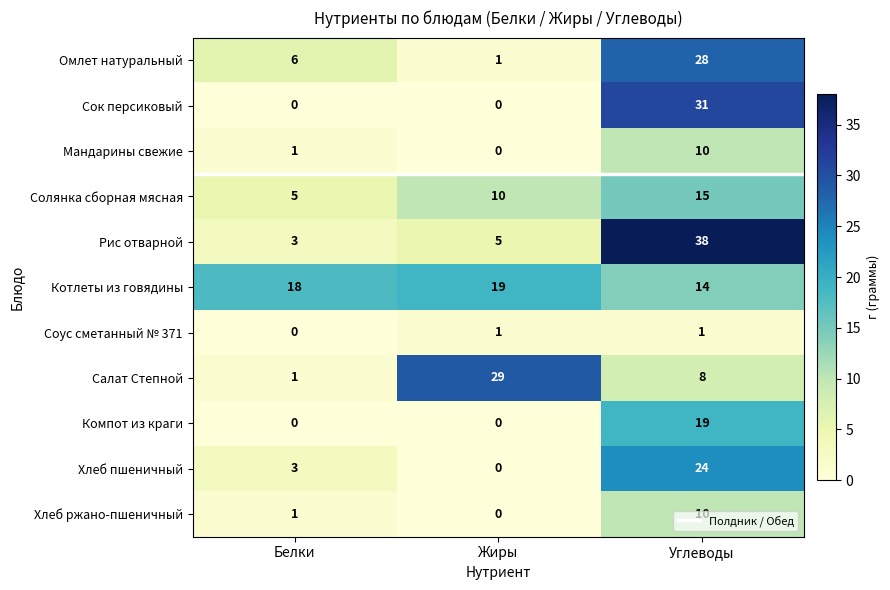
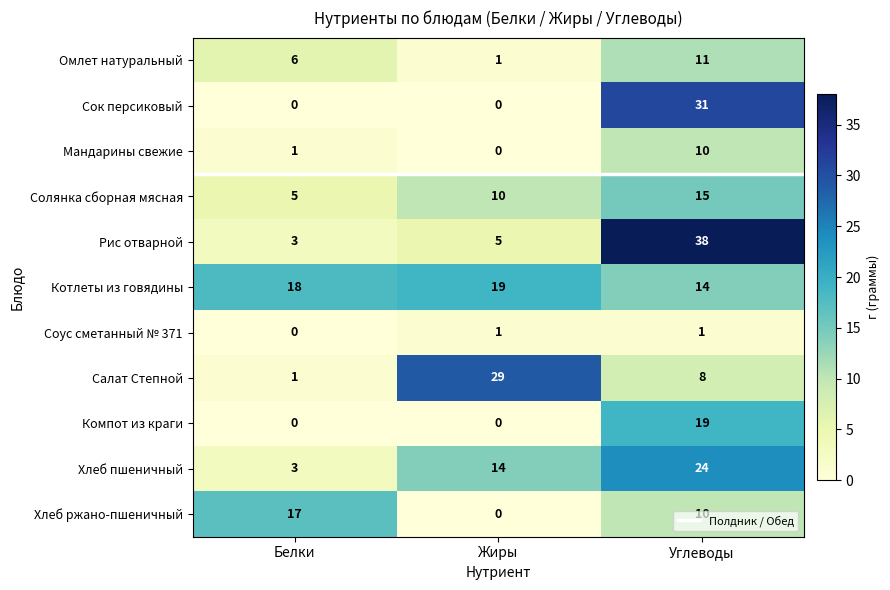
Омлет натуральный, Углеводы: 28 -> 11
Хлеб пшеничный, Жиры: 0 -> 14
Хлеб ржано-пшеничный, Белки: 1 -> 17
